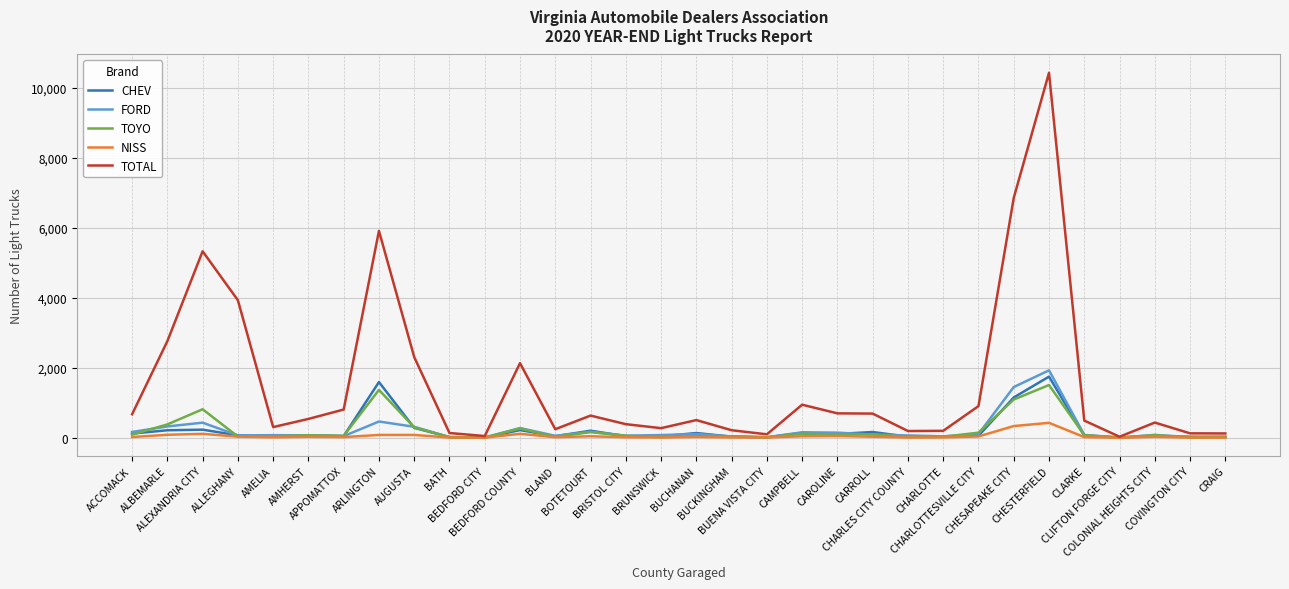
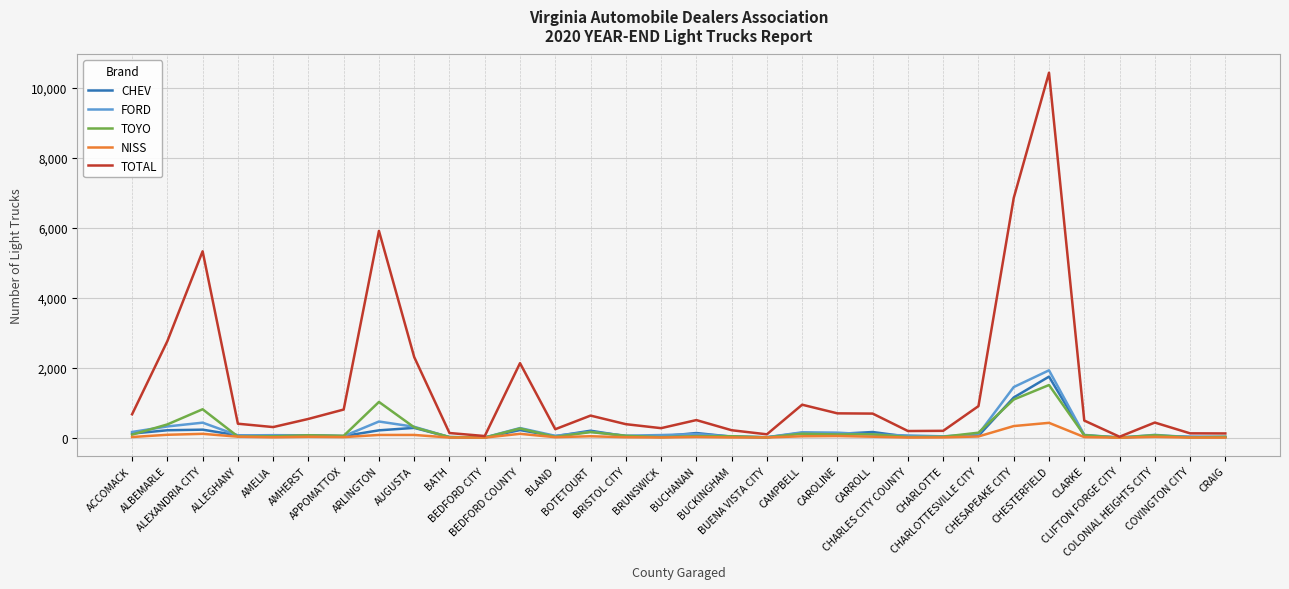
TOTAL, ALLEGHANY: 3,900 -> 400
CHEV, ARLINGTON: 1,600 -> 200
TOYO, ARLINGTON: 1,400 -> 1,000
